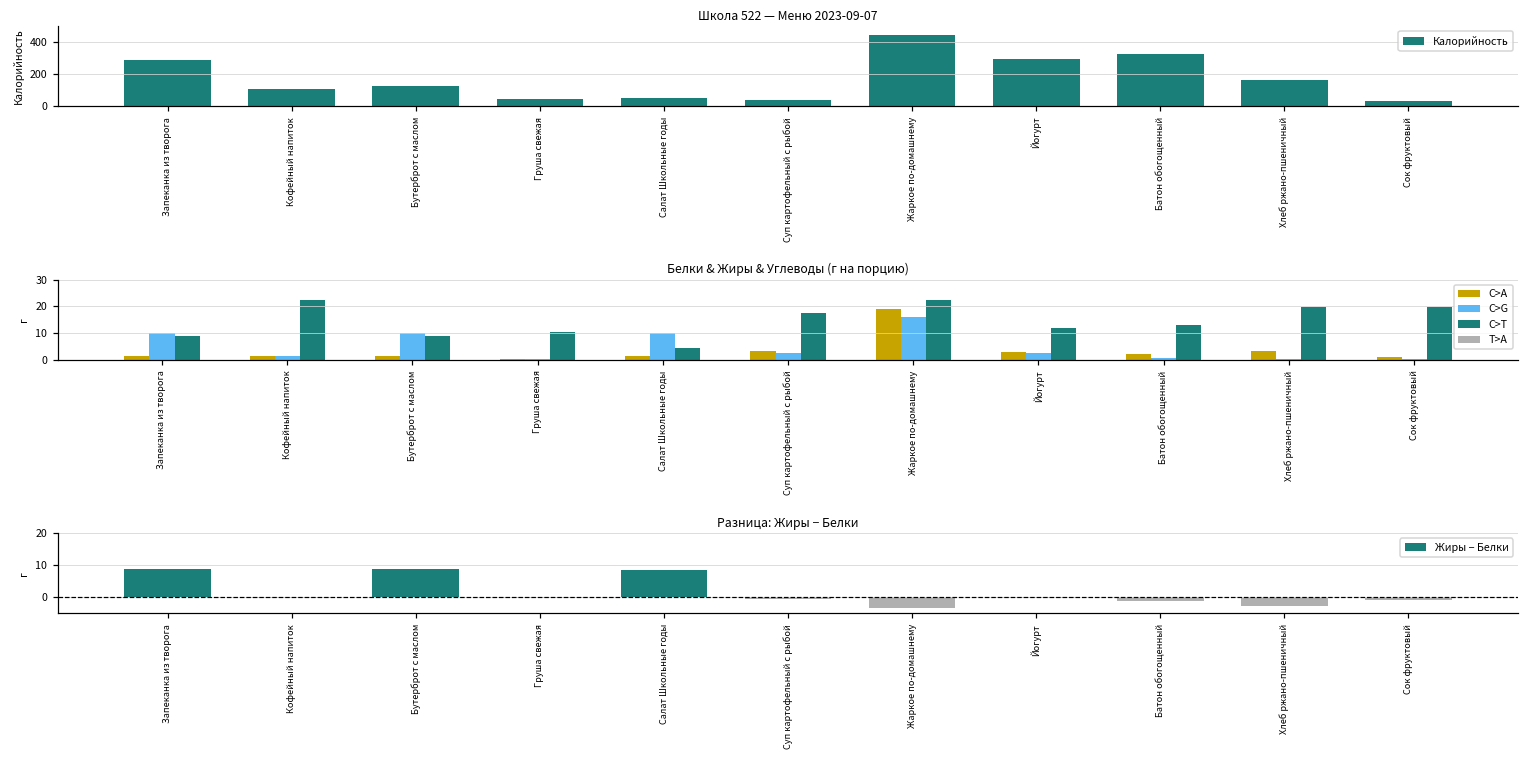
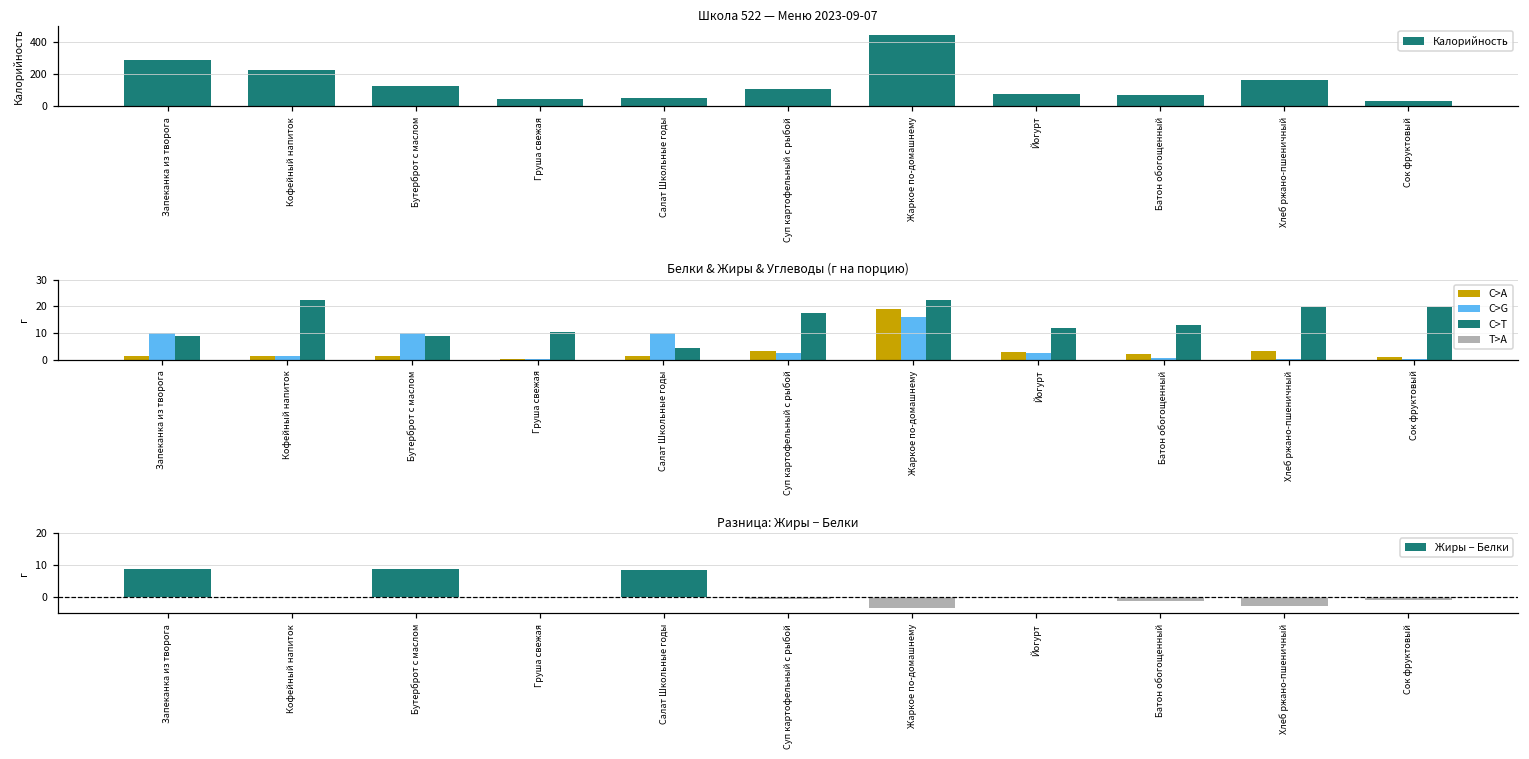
Школа 522 — Меню 2023-09-07, Кофейный напиток: 110 -> 220
Школа 522 — Меню 2023-09-07, Суп картофельный с рыбой: 40 -> 110
Школа 522 — Меню 2023-09-07, Йогурт: 300 -> 80
Школа 522 — Меню 2023-09-07, Батон обогощенный: 330 -> 70
